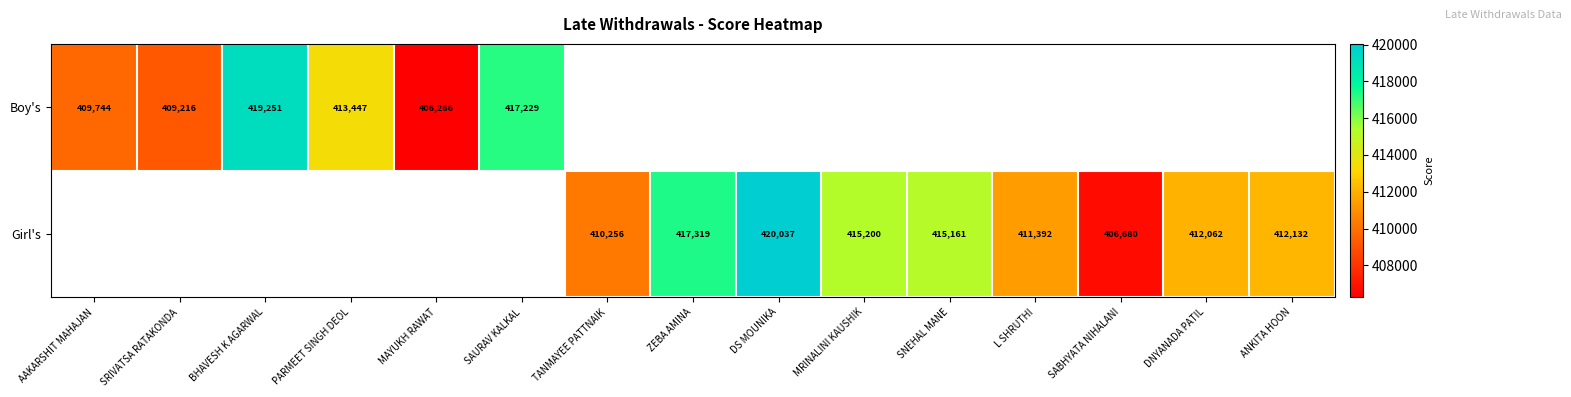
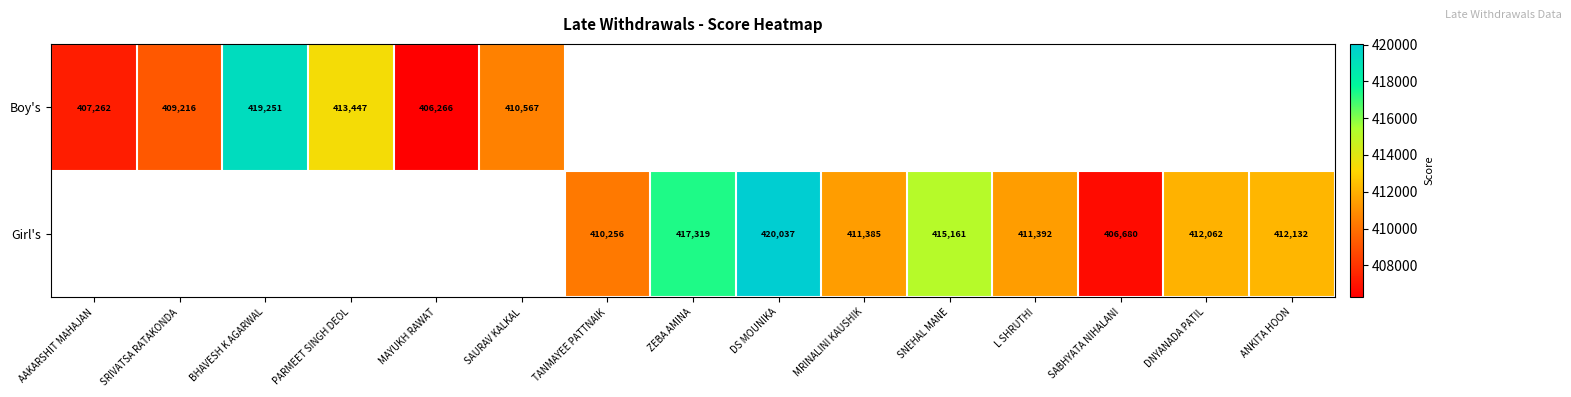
Boy's, AAKARSHIT MAHAJAN: 409,744 -> 407,262
Boy's, SAURAV KALKAL: 417,229 -> 410,567
Girl's, MRINALINI KAUSHIK: 415,200 -> 411,385
